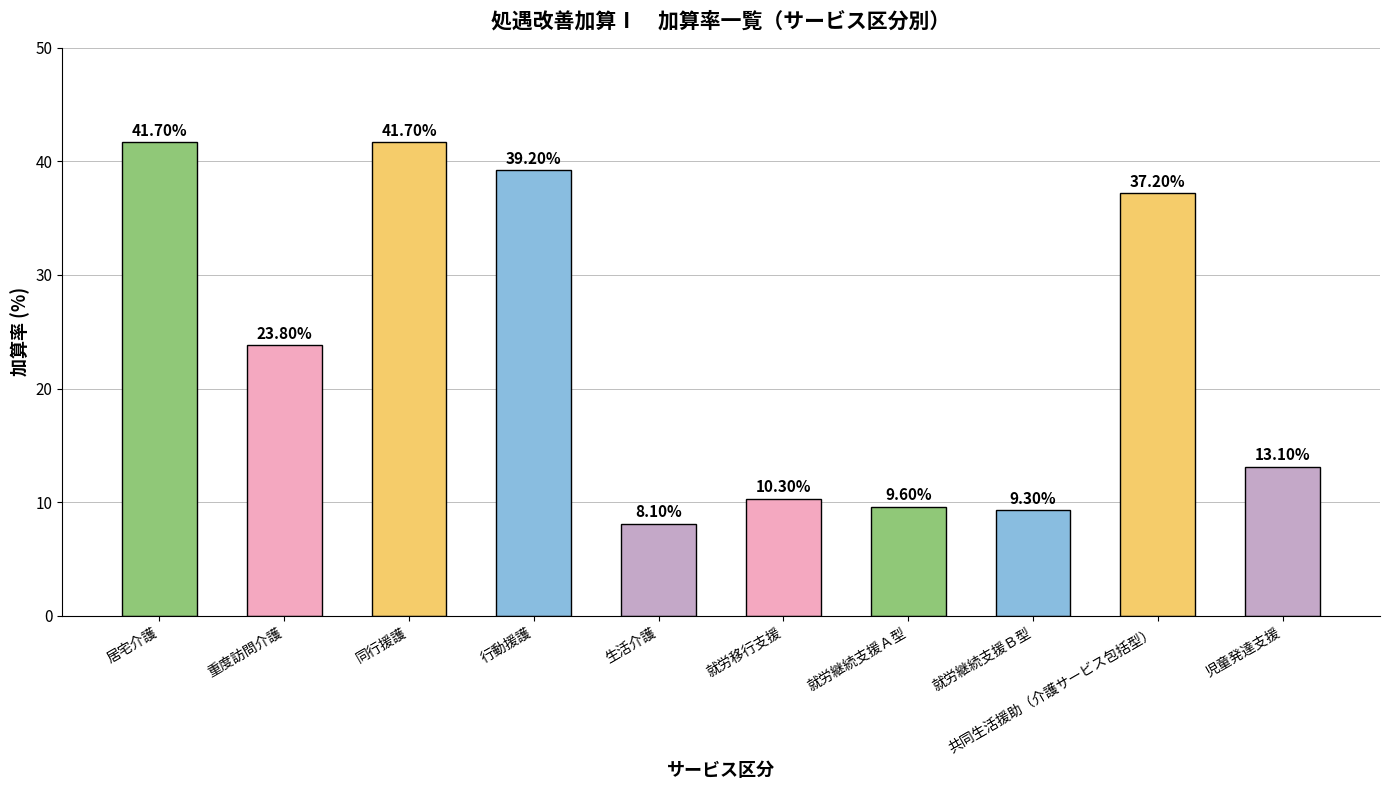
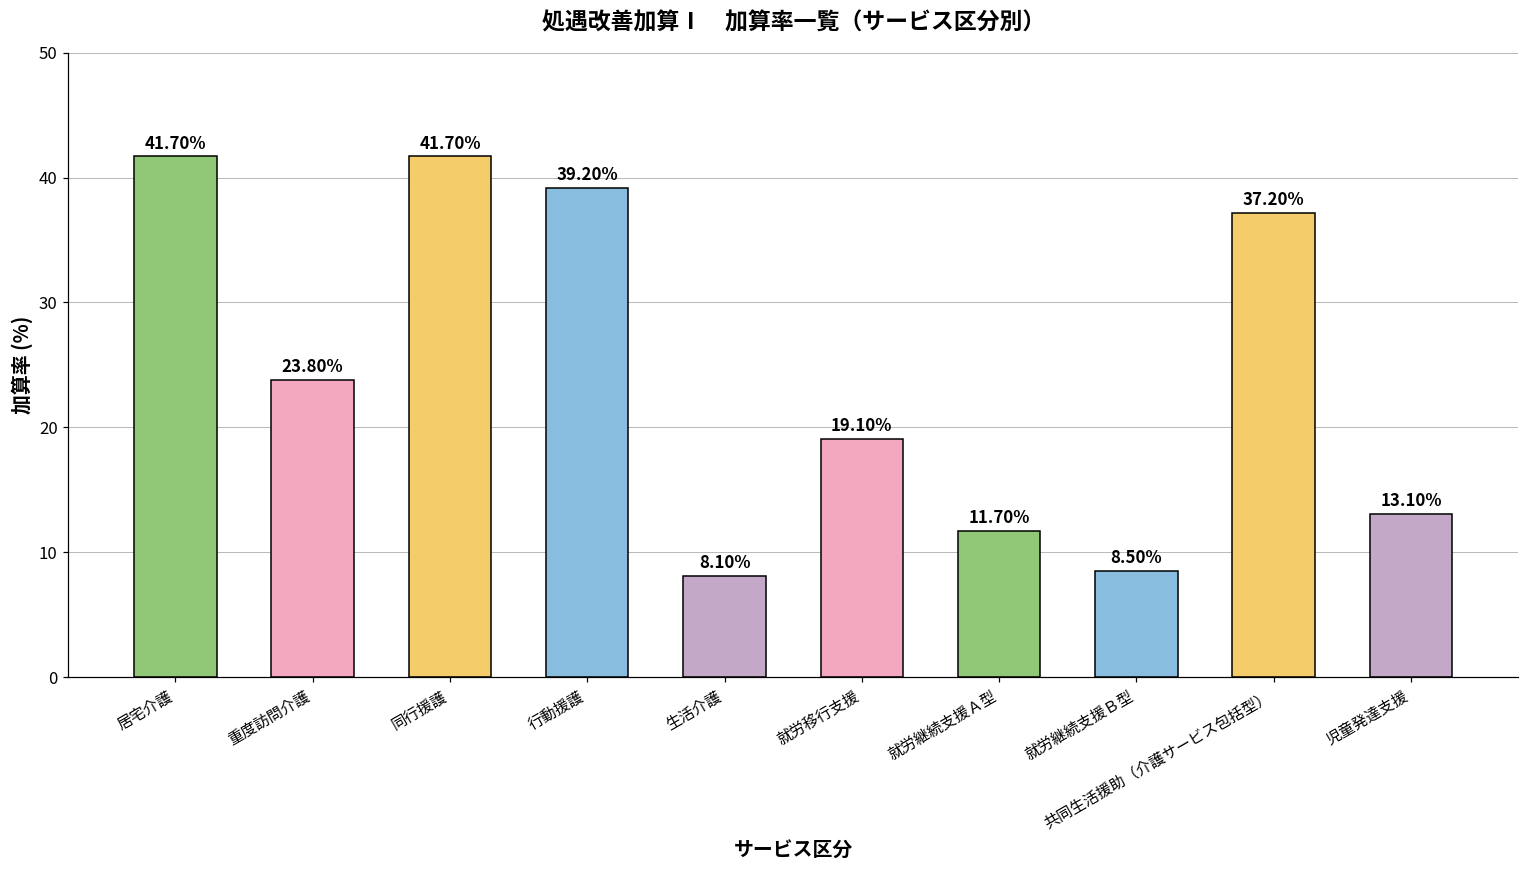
就労移行支援: 10.30% -> 19.10%
就労継続支援Ａ型: 9.60% -> 11.70%
就労継続支援Ｂ型: 9.30% -> 8.50%
